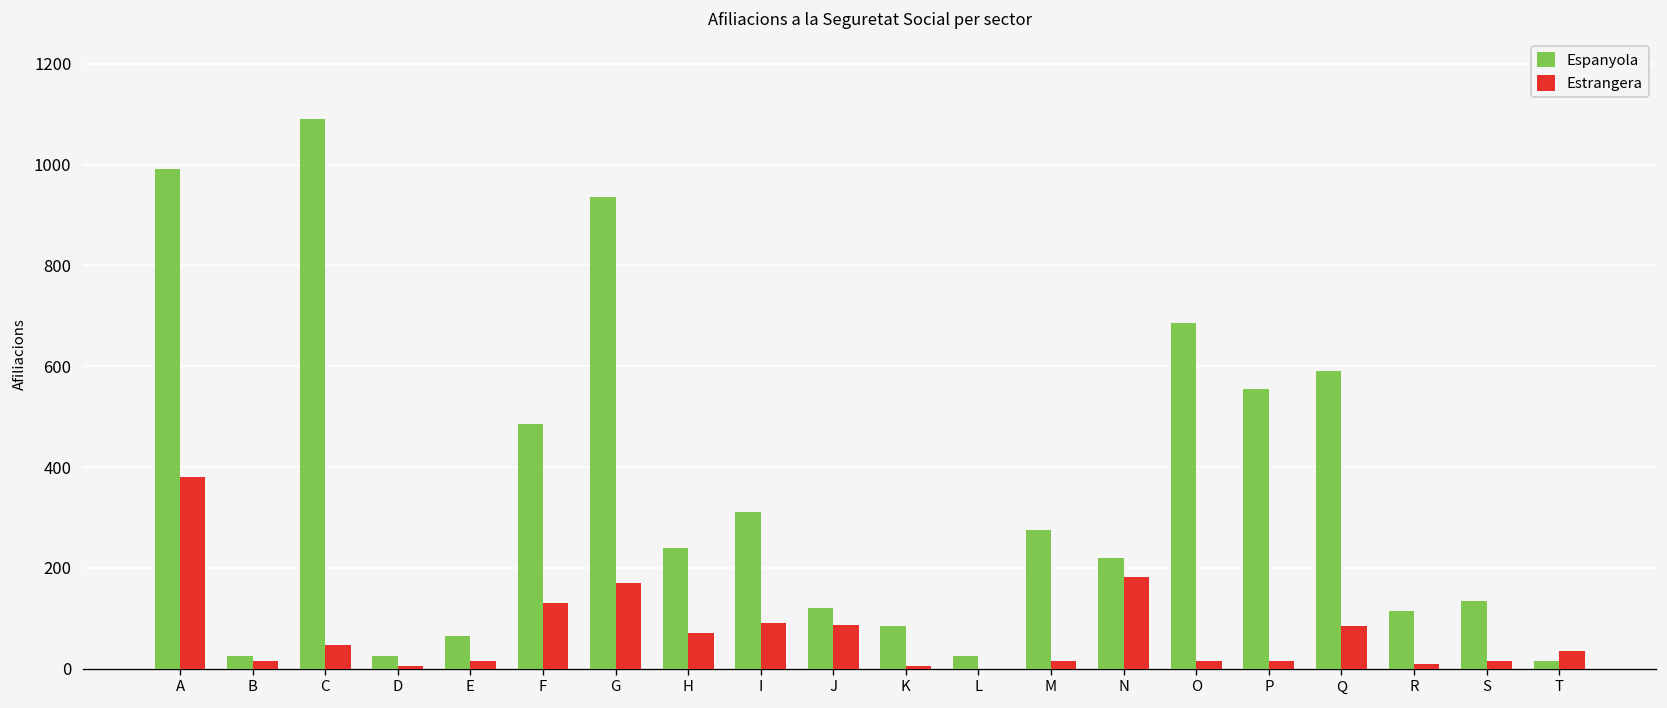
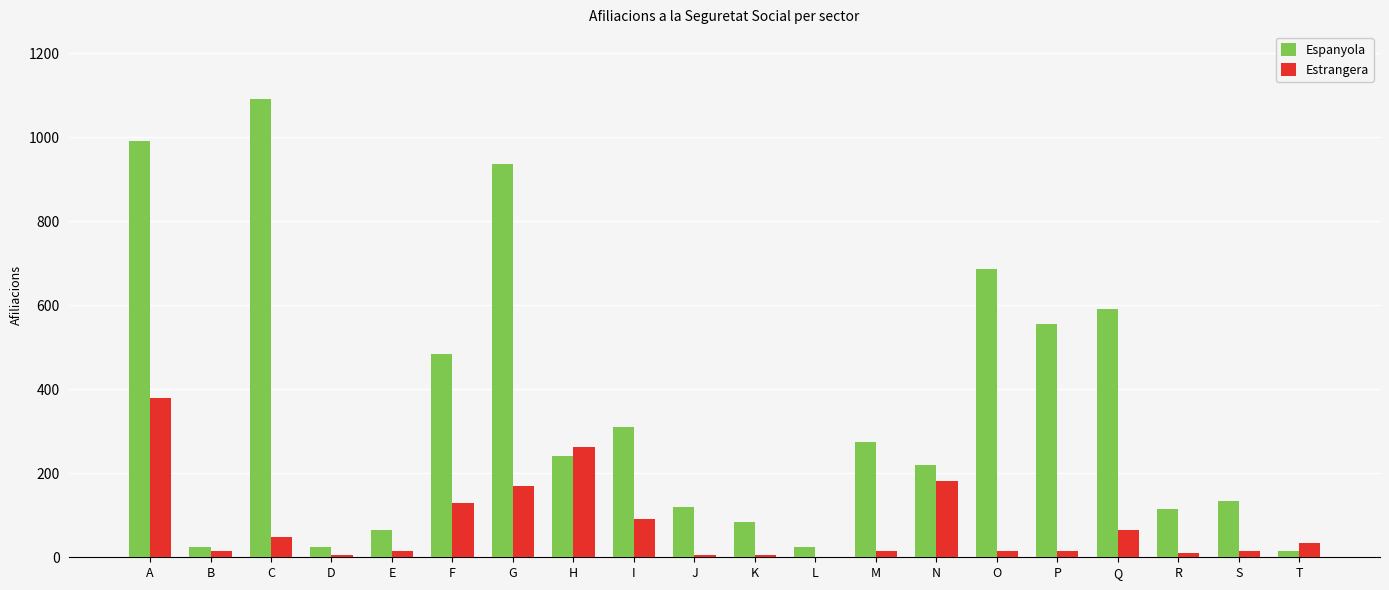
Estrangera, H: 70 -> 260
Estrangera, J: 90 -> 10
Estrangera, Q: 80 -> 70
